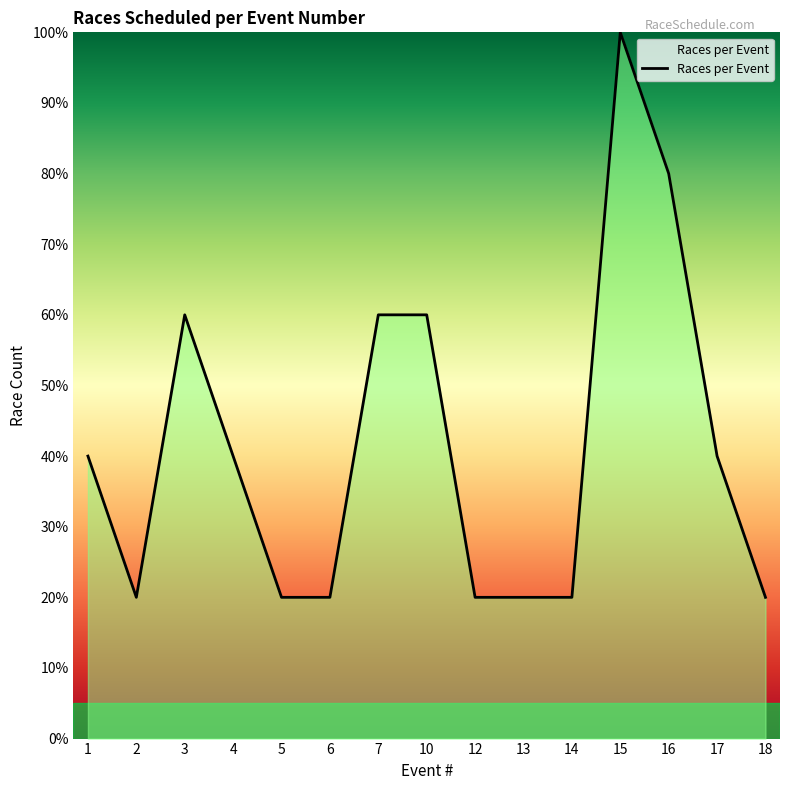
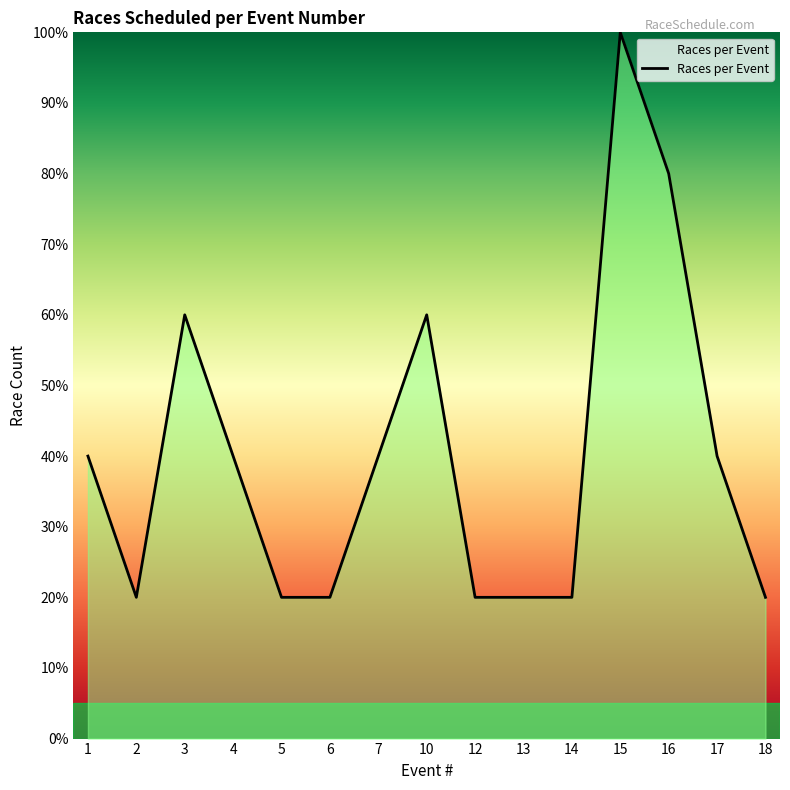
7: 60% -> 40%
